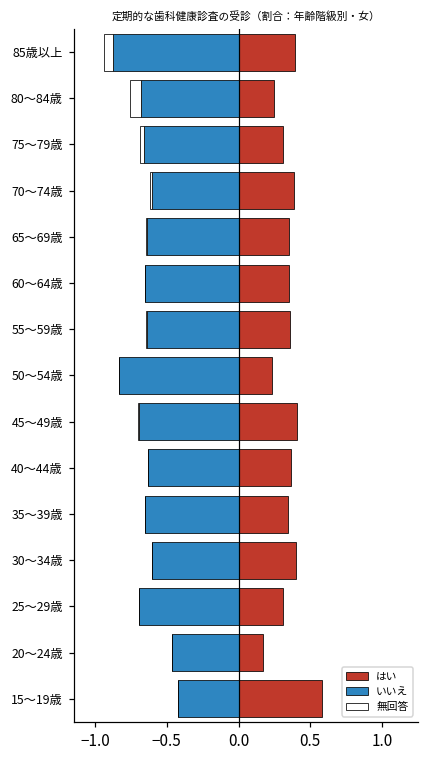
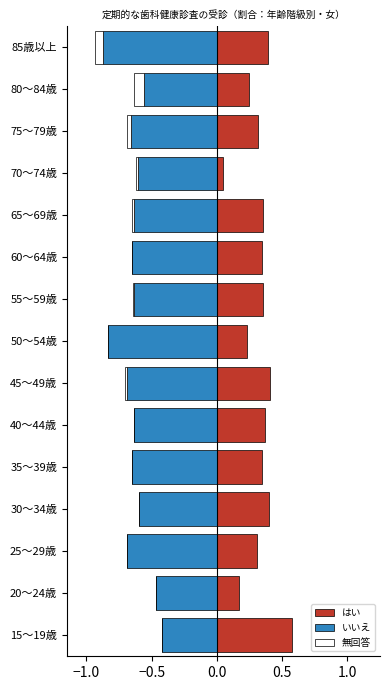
いいえ, 80～84歳: -0.68 -> -0.56
はい, 70～74歳: 0.38 -> 0.05
